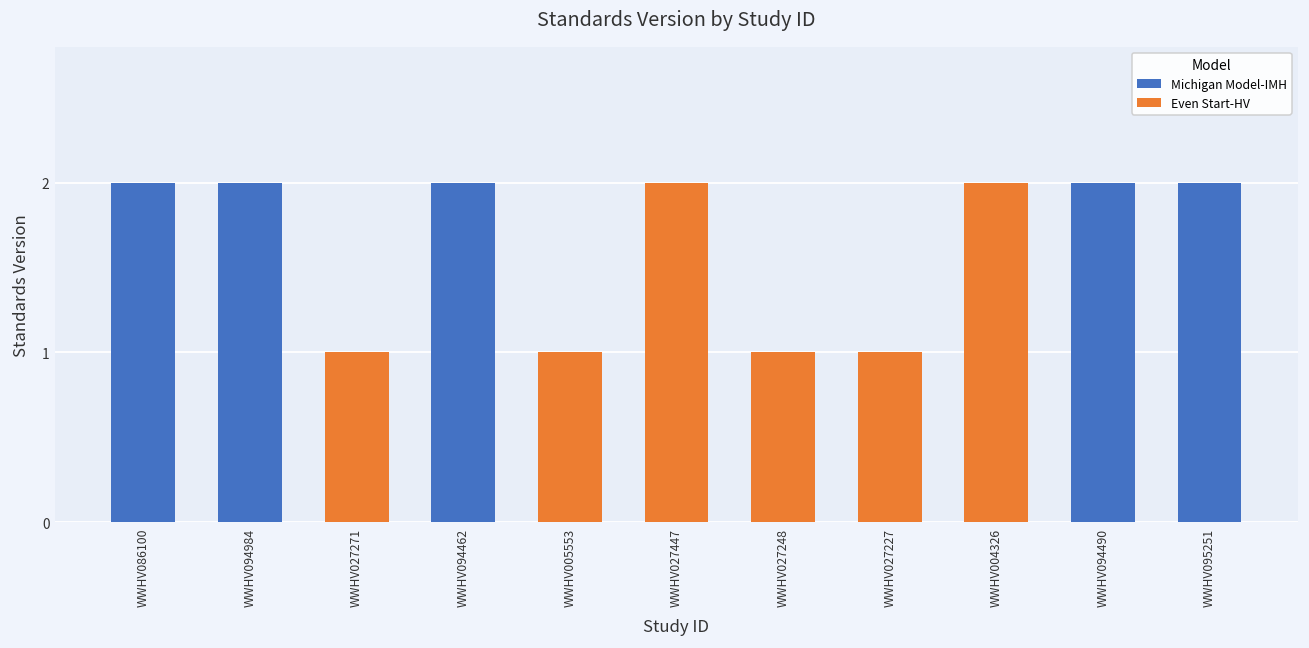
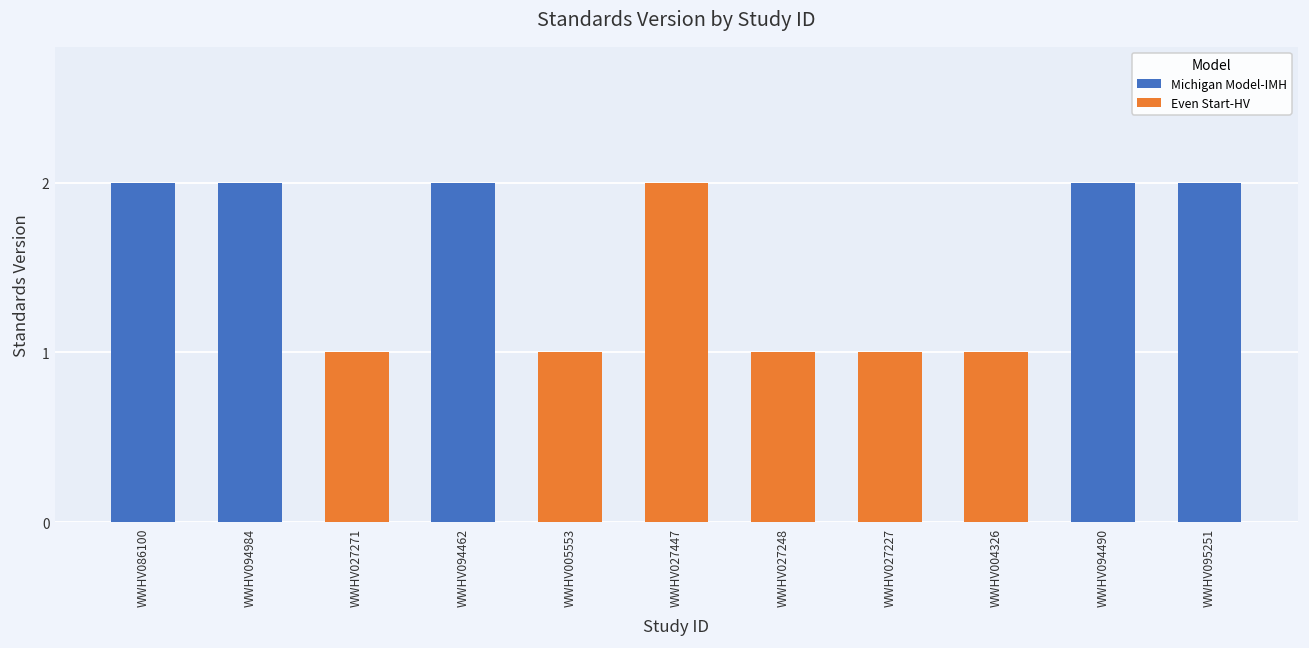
WWHV004326: 2 -> 1
